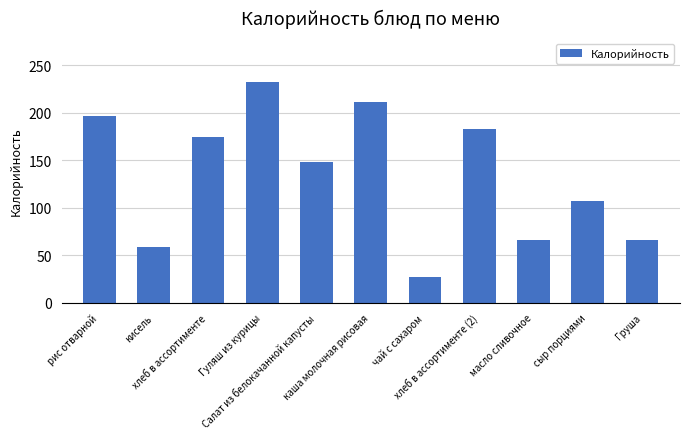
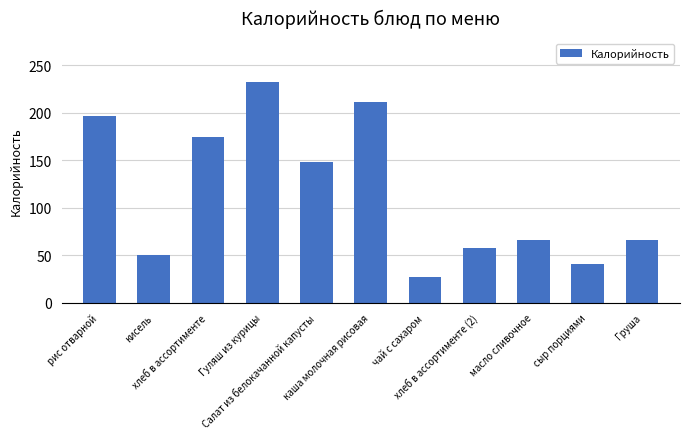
кисель: 60 -> 50
хлеб в ассортименте (2): 180 -> 60
сыр порциями: 110 -> 40
